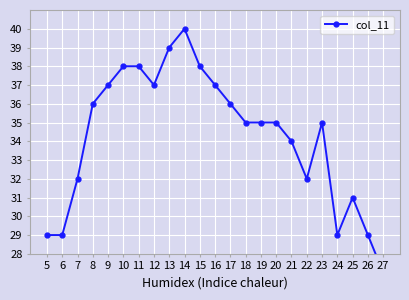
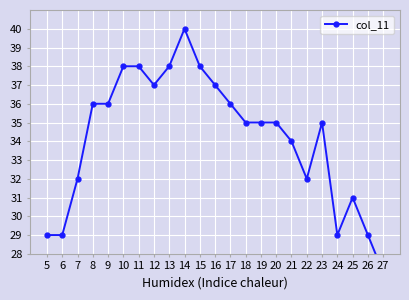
9: 37 -> 36
13: 39 -> 38
